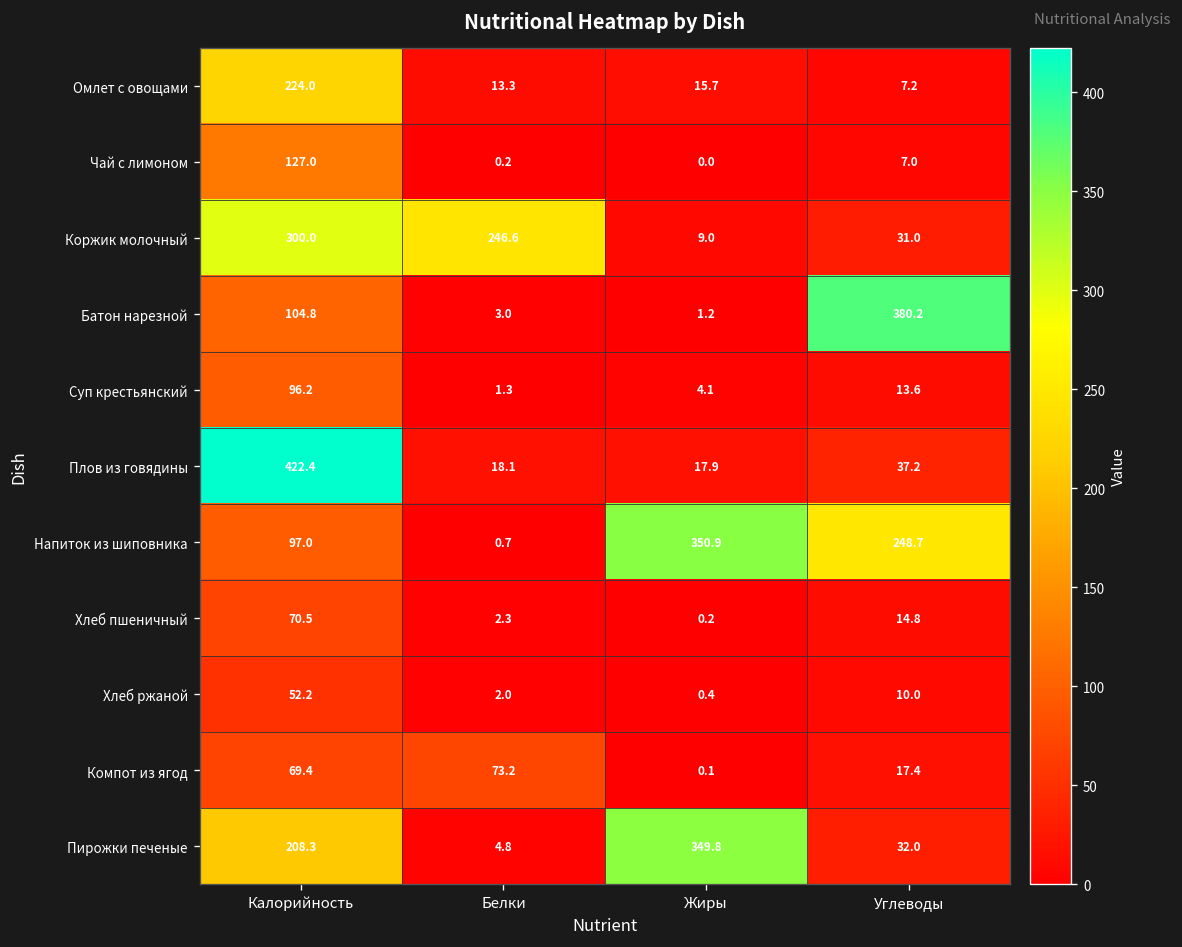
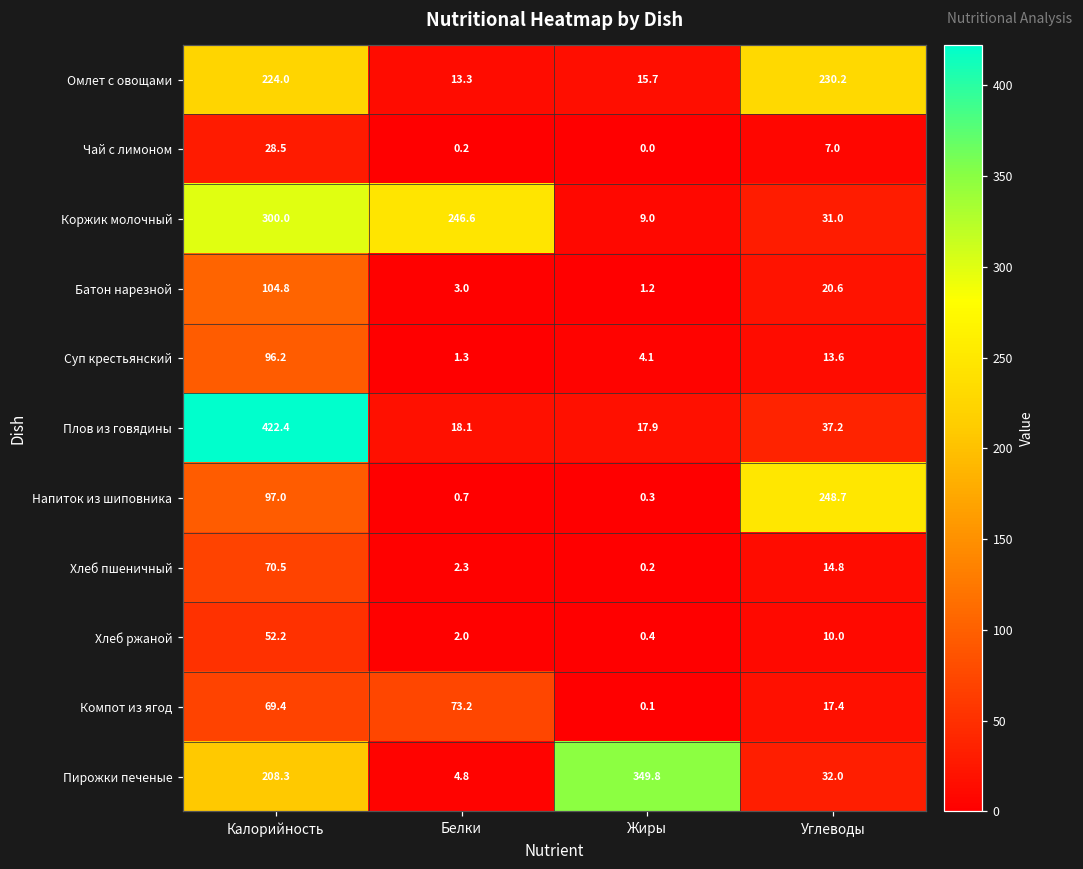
Омлет с овощами, Углеводы: 7.2 -> 230.2
Чай с лимоном, Калорийность: 127.0 -> 28.5
Батон нарезной, Углеводы: 380.2 -> 20.6
Напиток из шиповника, Жиры: 350.9 -> 0.3
